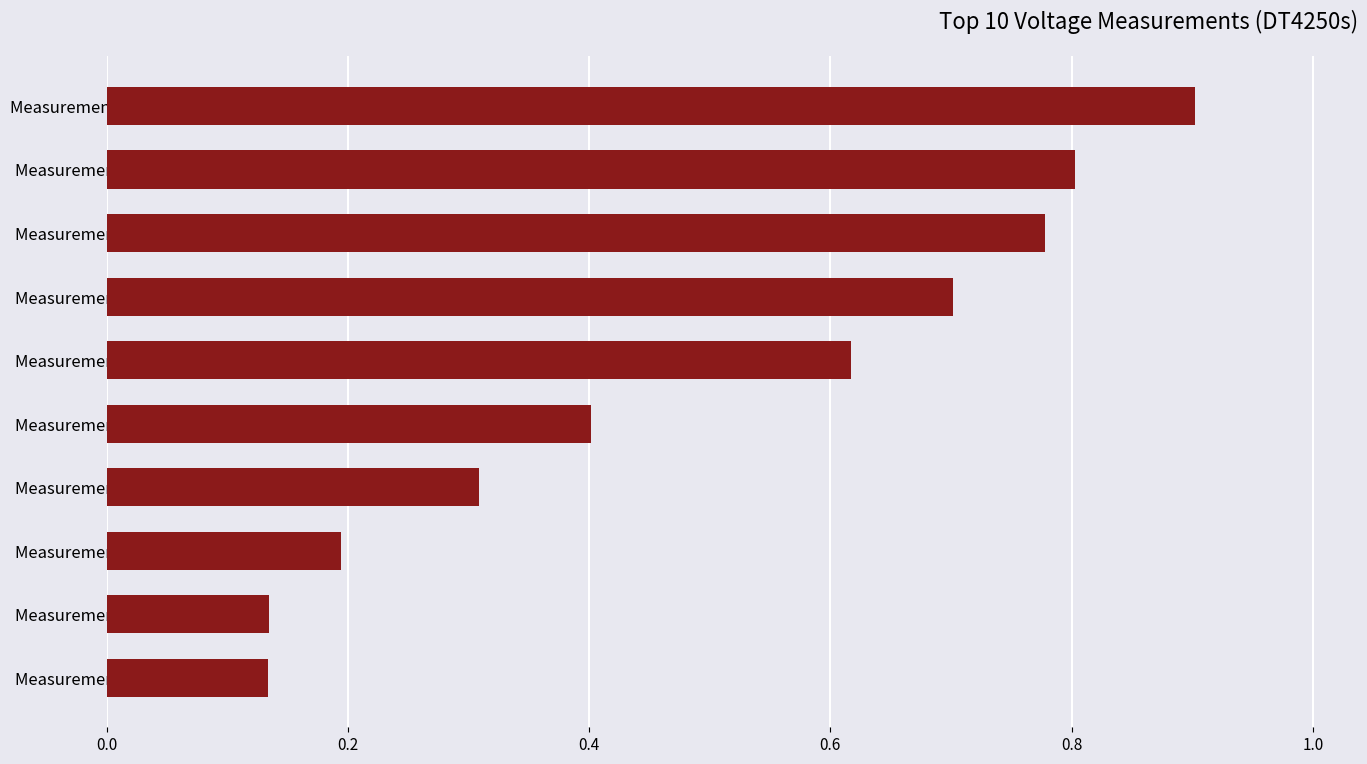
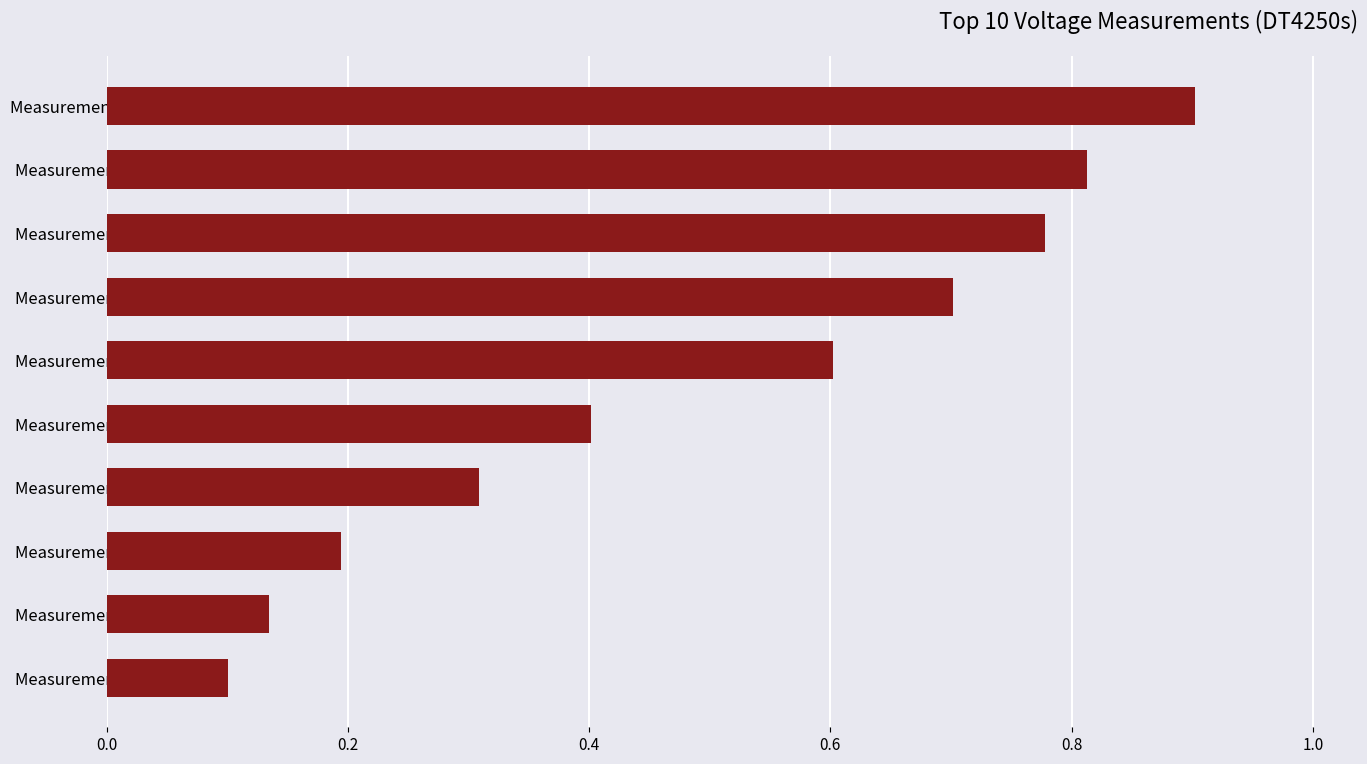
Measurement 9: 0.803 -> 0.813
Measurement 7: 0.617 -> 0.602
Measurement 1: 0.134 -> 0.101
